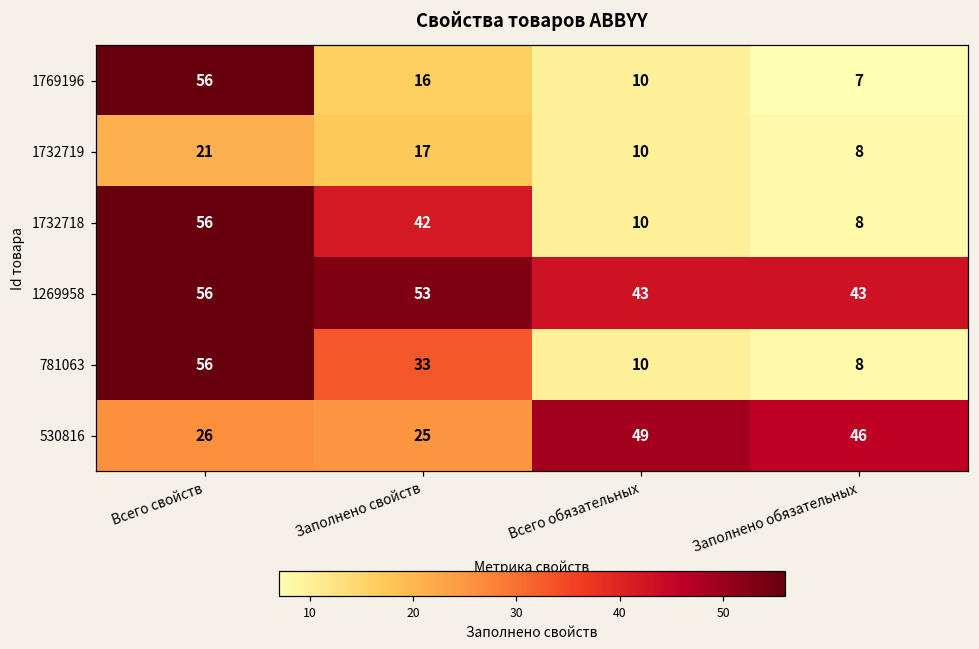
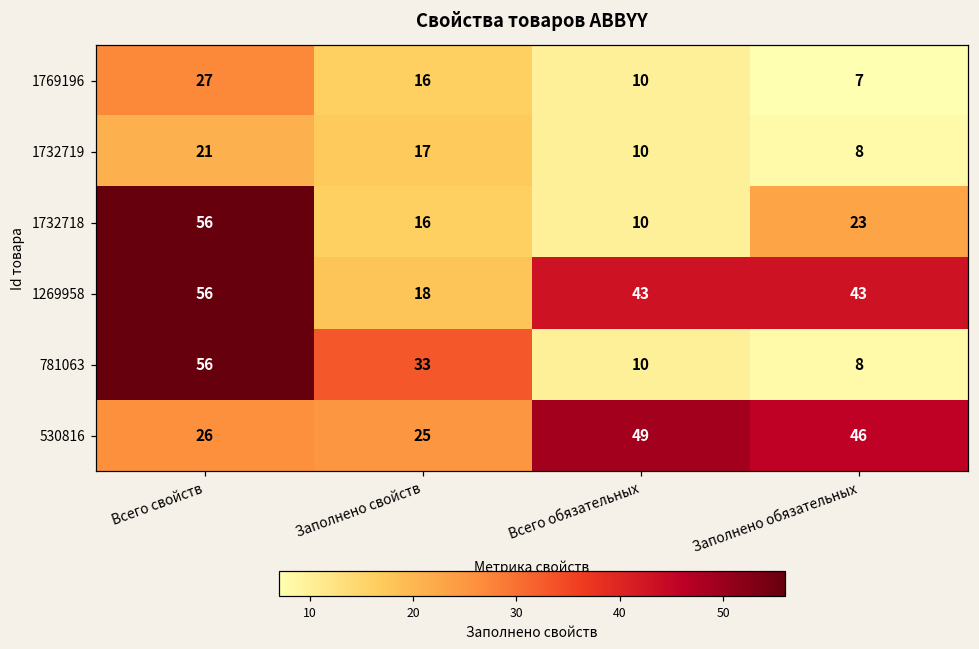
1769196, Всего свойств: 56 -> 27
1732718, Заполнено свойств: 42 -> 16
1732718, Заполнено обязательных: 8 -> 23
1269958, Заполнено свойств: 53 -> 18
